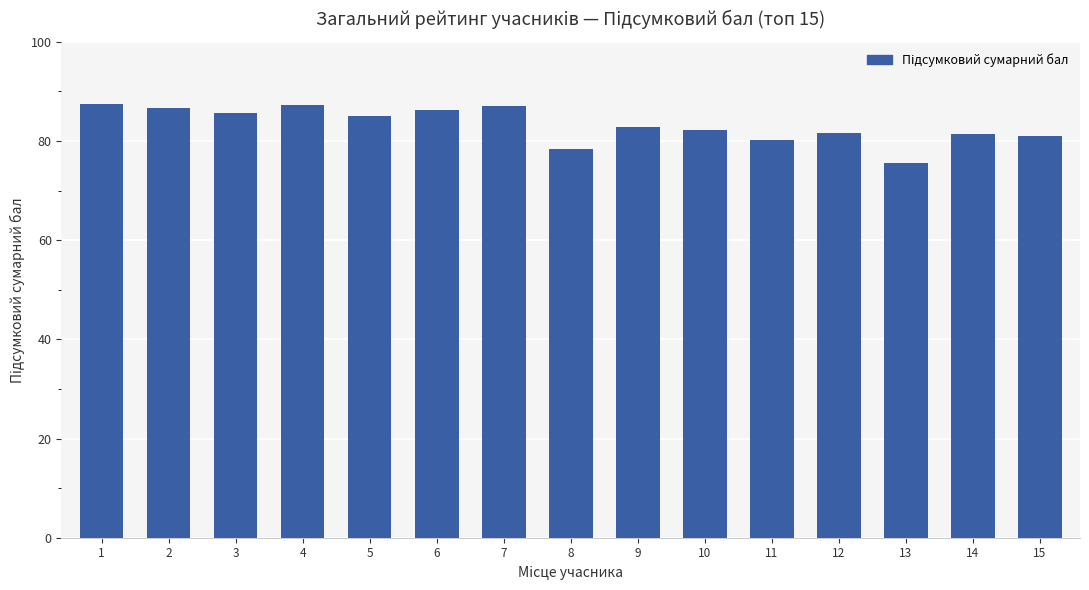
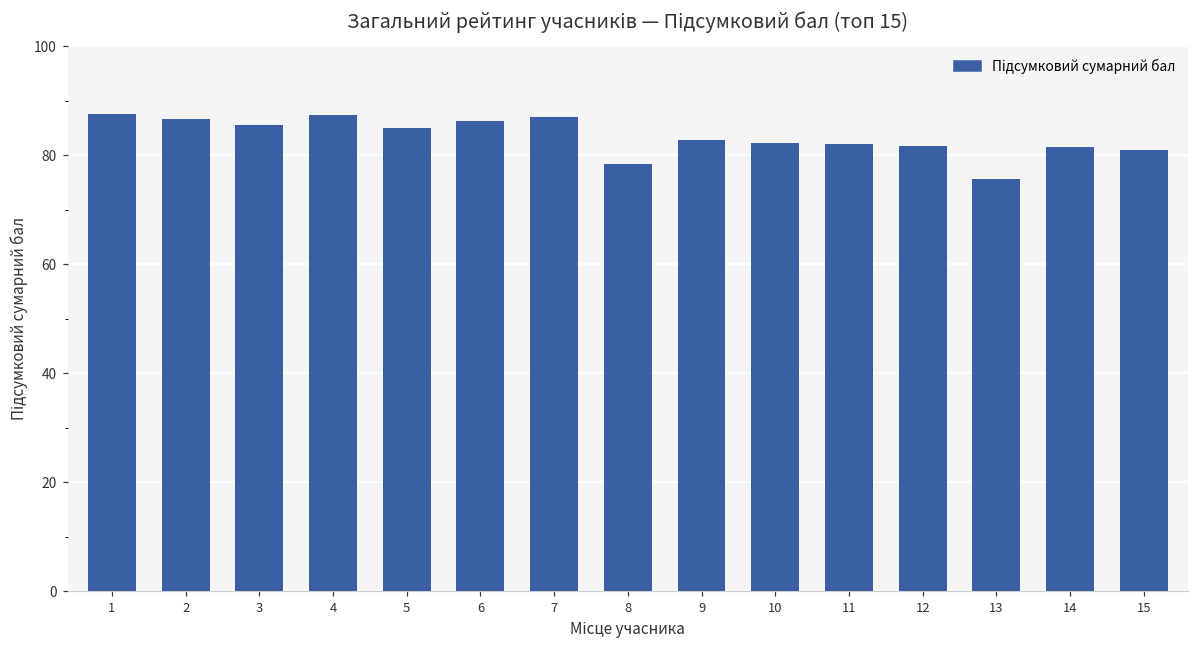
11: 80 -> 82
